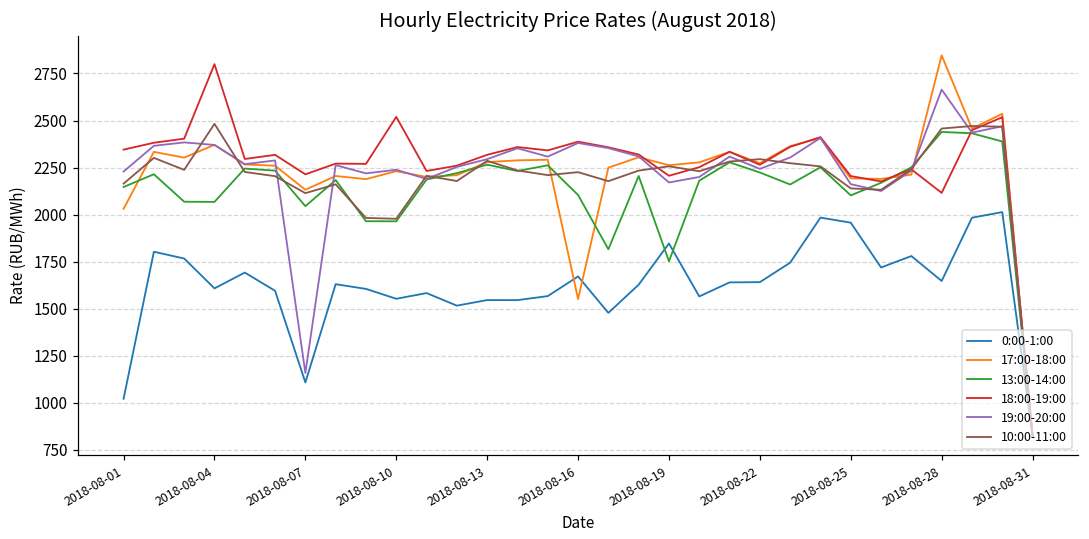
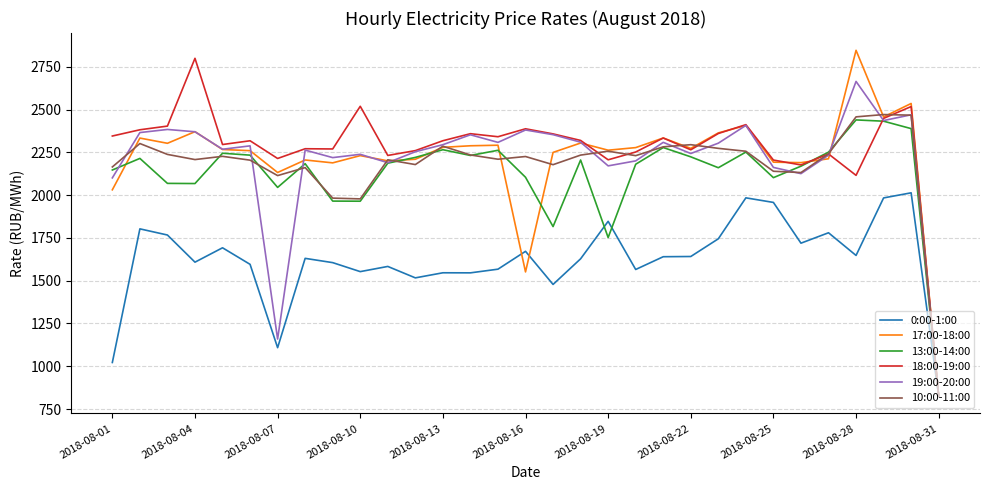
19:00-20:00, 2018-08-01: 2230 -> 2100
10:00-11:00, 2018-08-04: 2480 -> 2210
